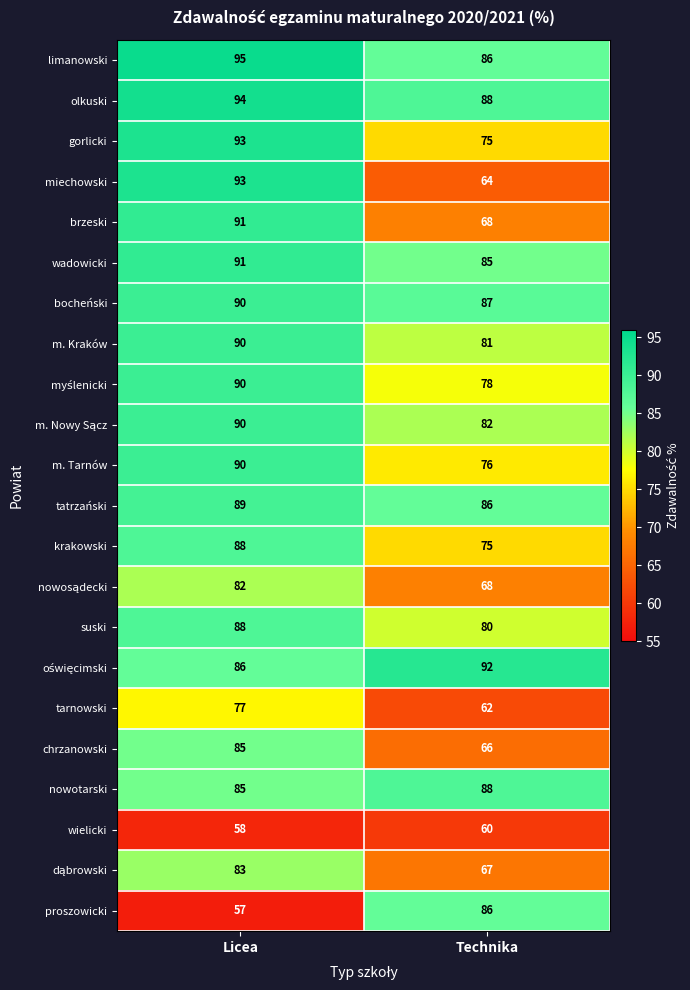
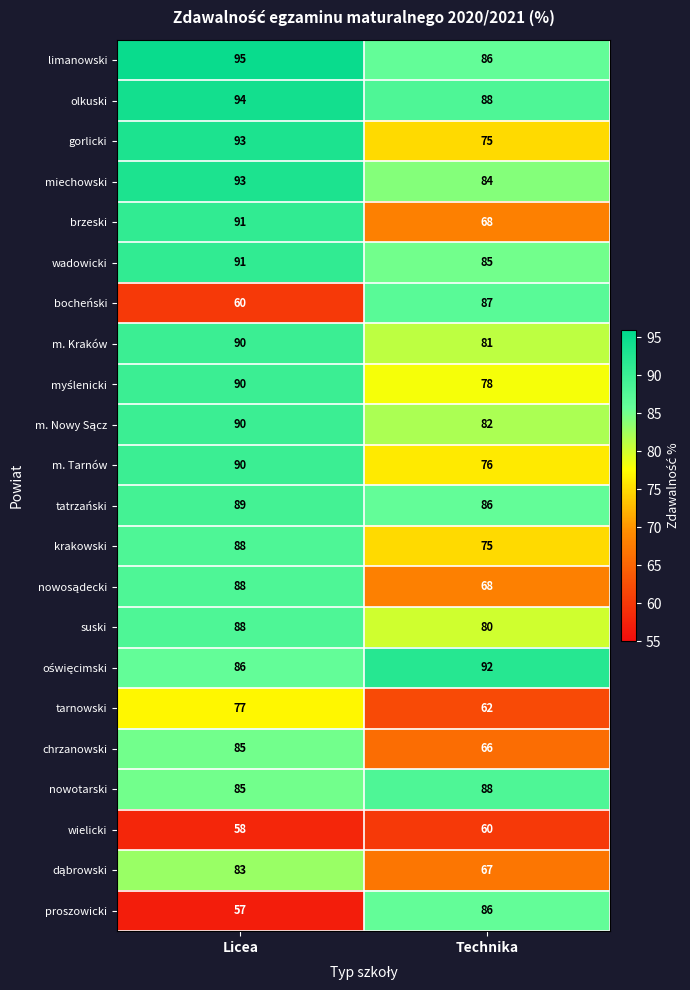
miechowski, Technika: 64 -> 84
bocheński, Licea: 90 -> 60
nowosądecki, Licea: 82 -> 88
